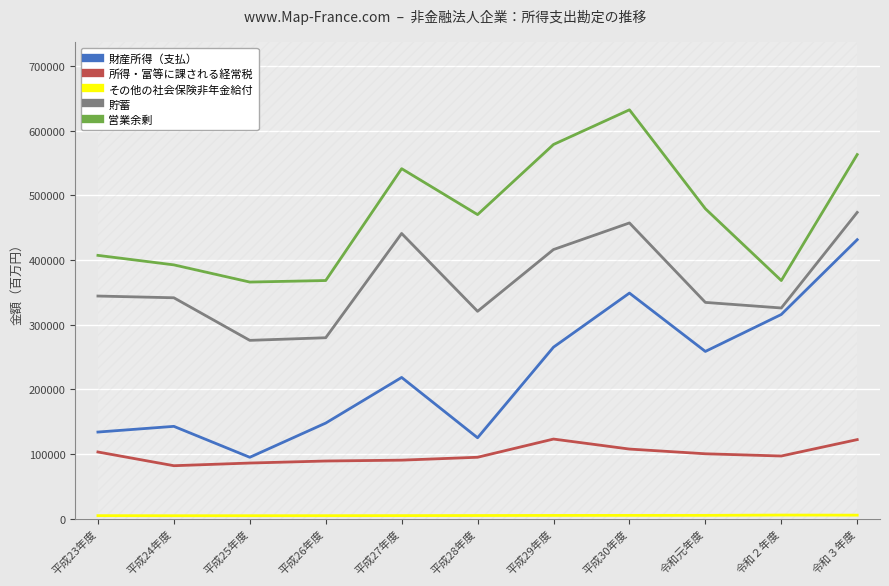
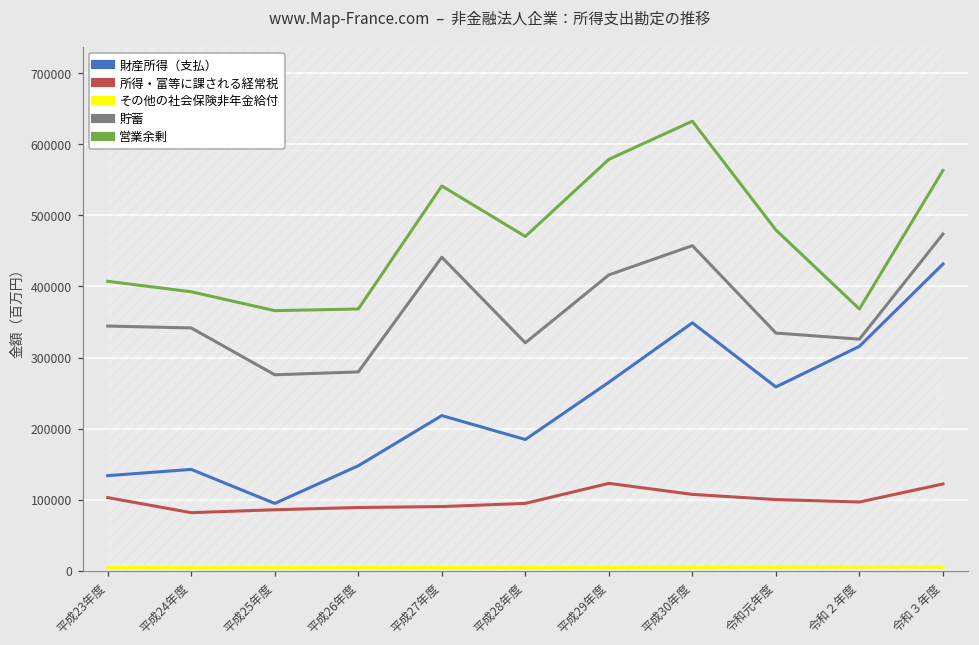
財産所得（支払）, 平成28年度: 120000 -> 180000
